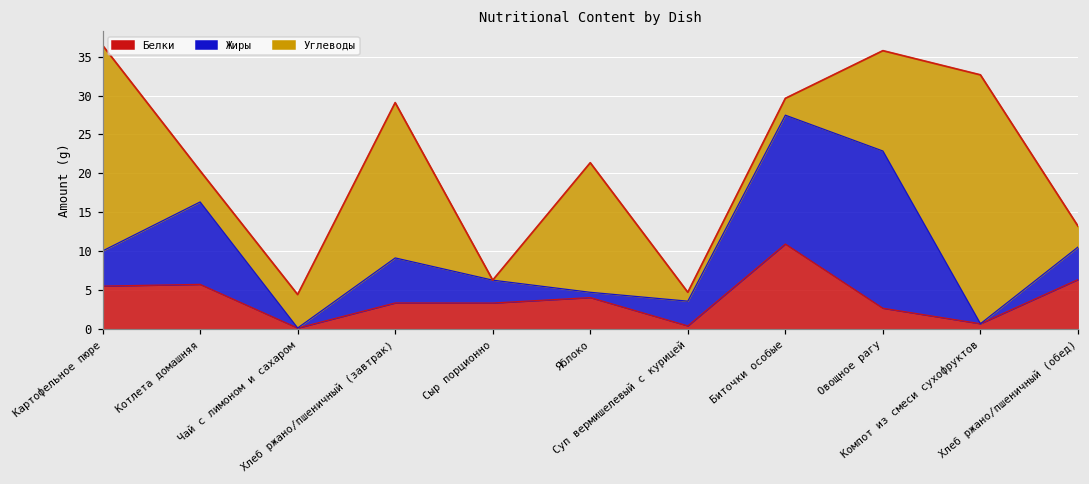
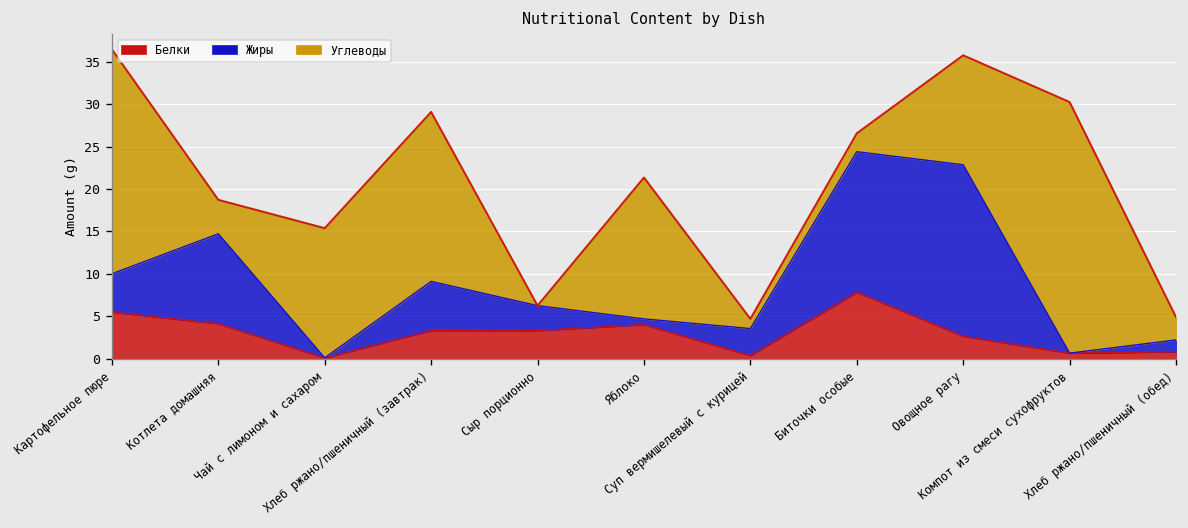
Белки, Котлета домашняя: 6 -> 4
Углеводы, Чай с лимоном и сахаром: 4 -> 15
Белки, Биточки особые: 11 -> 8
Углеводы, Компот из смеси сухофруктов: 32 -> 30
Белки, Хлеб ржано/пшеничный (обед): 6 -> 1
Жиры, Хлеб ржано/пшеничный (обед): 4 -> 1
